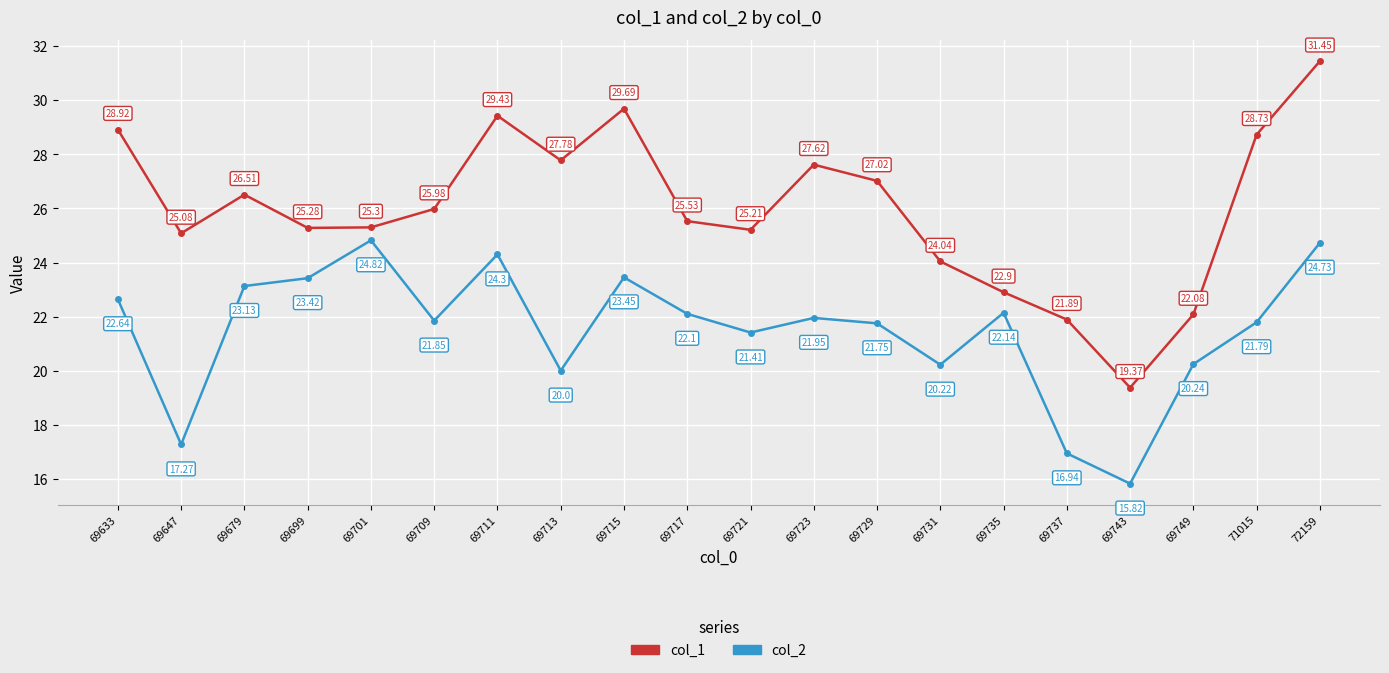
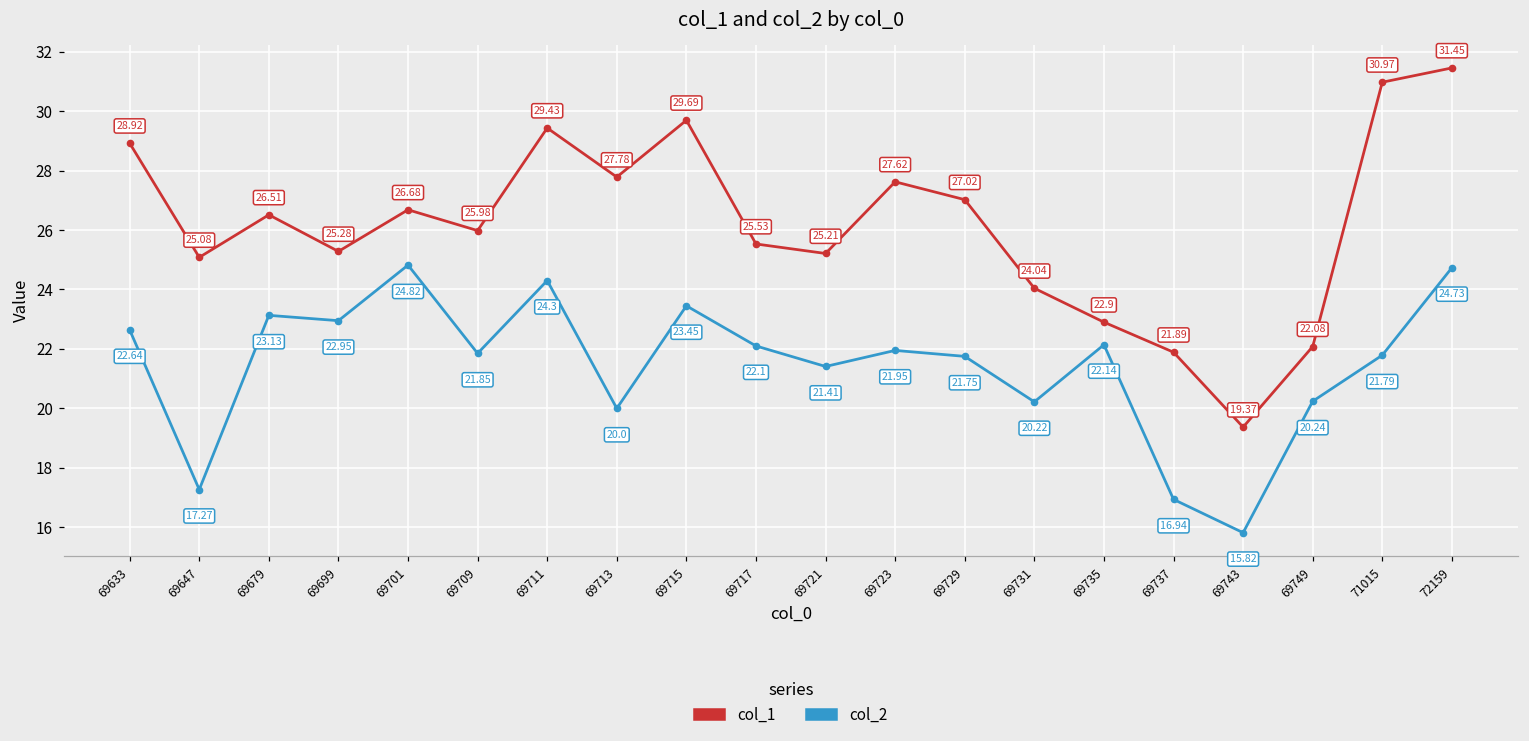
col_2, 69699: 23.42 -> 22.95
col_1, 69701: 25.3 -> 26.68
col_1, 71015: 28.73 -> 30.97
